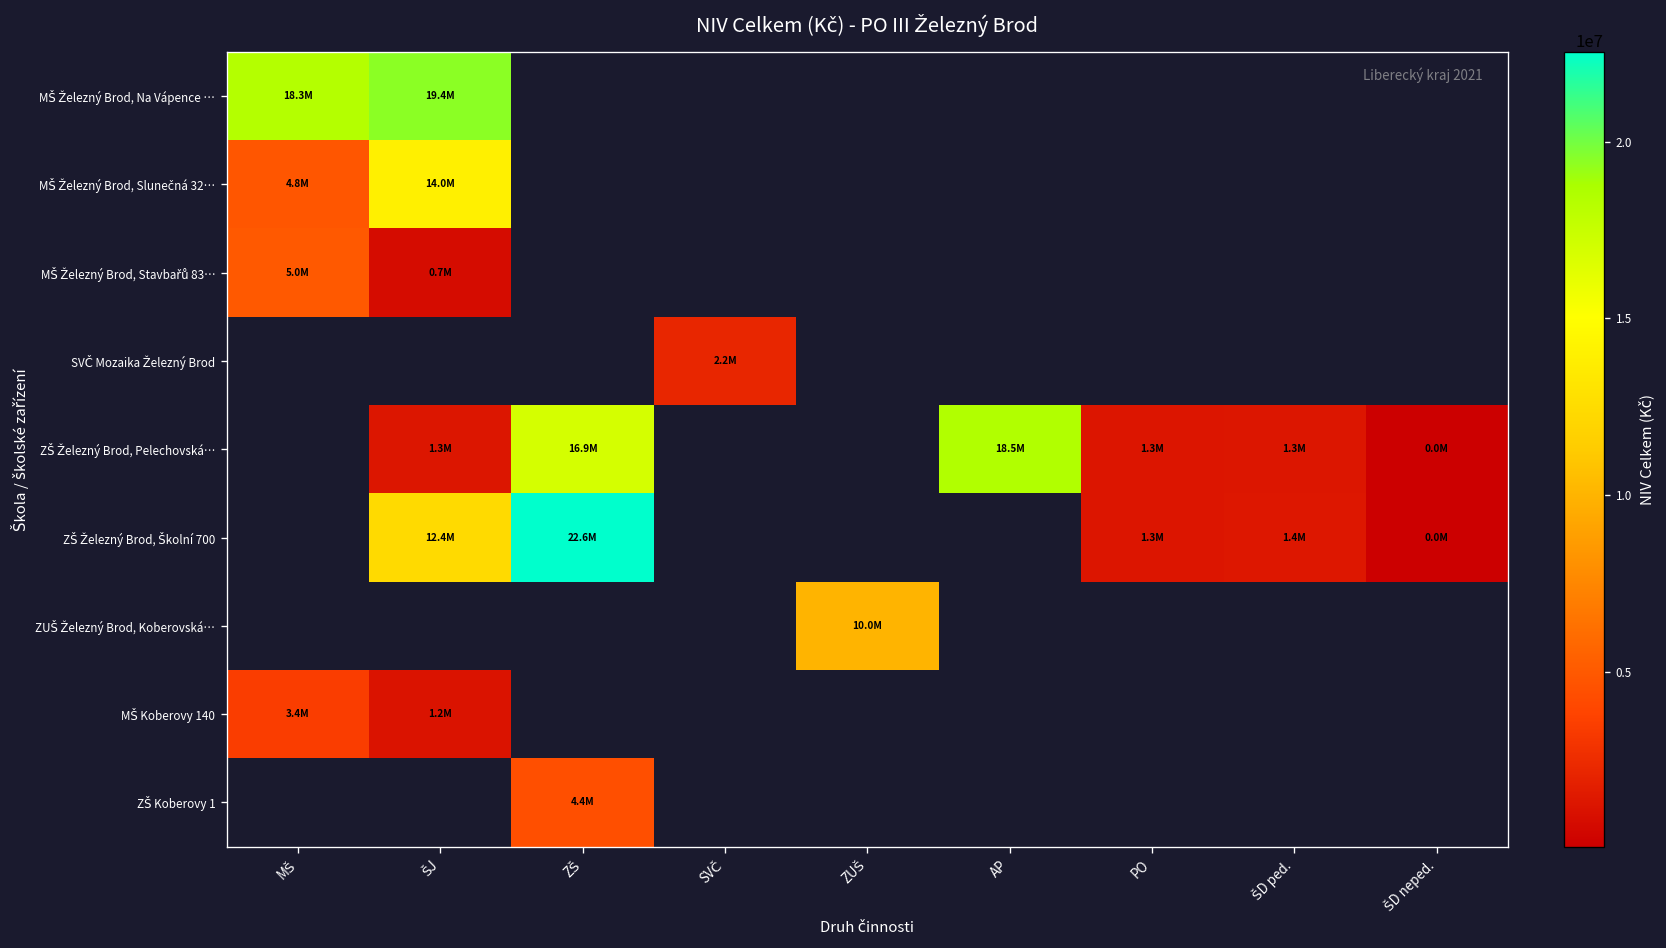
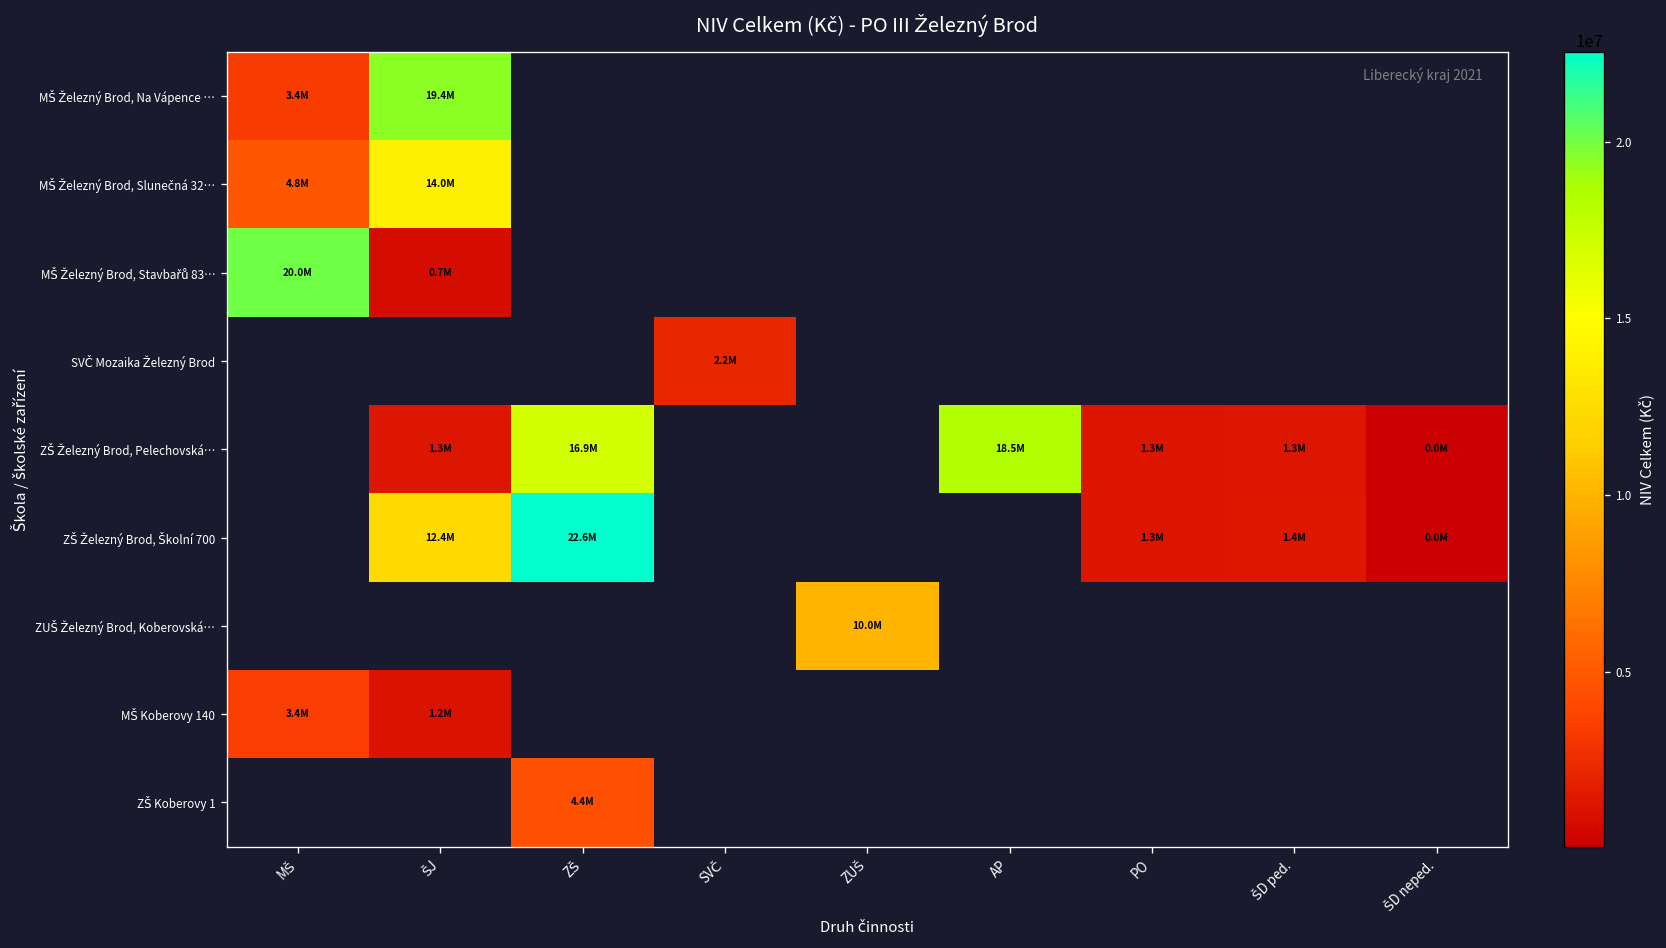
MŠ Železný Brod, Na Vápence …, MŠ: 18.3M -> 3.4M
MŠ Železný Brod, Stavbařů 83…, MŠ: 5.0M -> 20.0M
